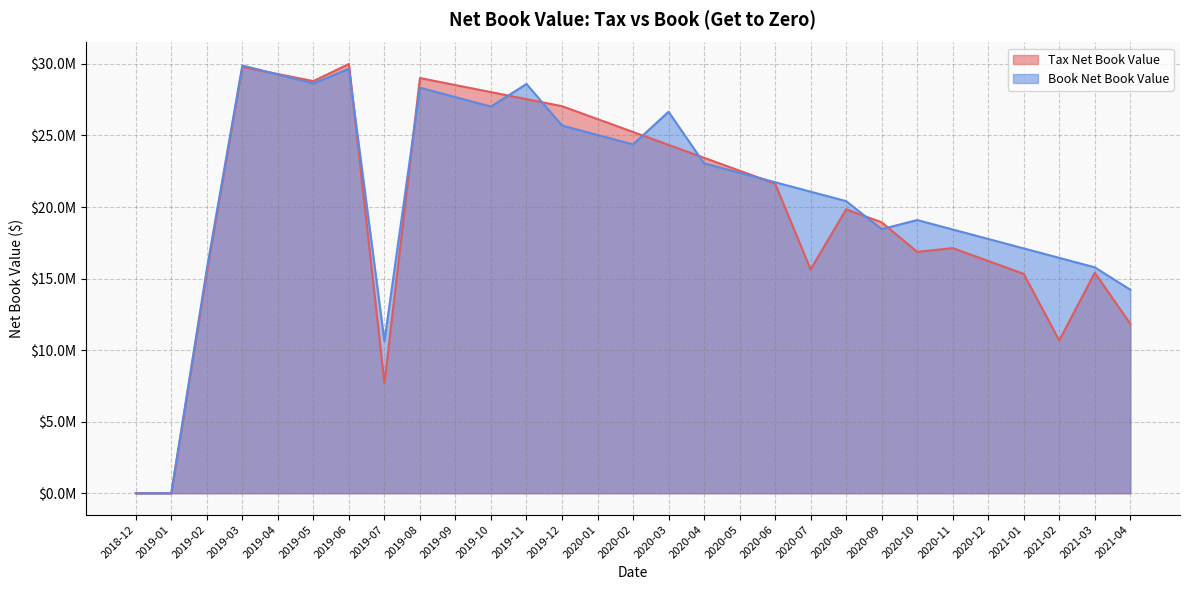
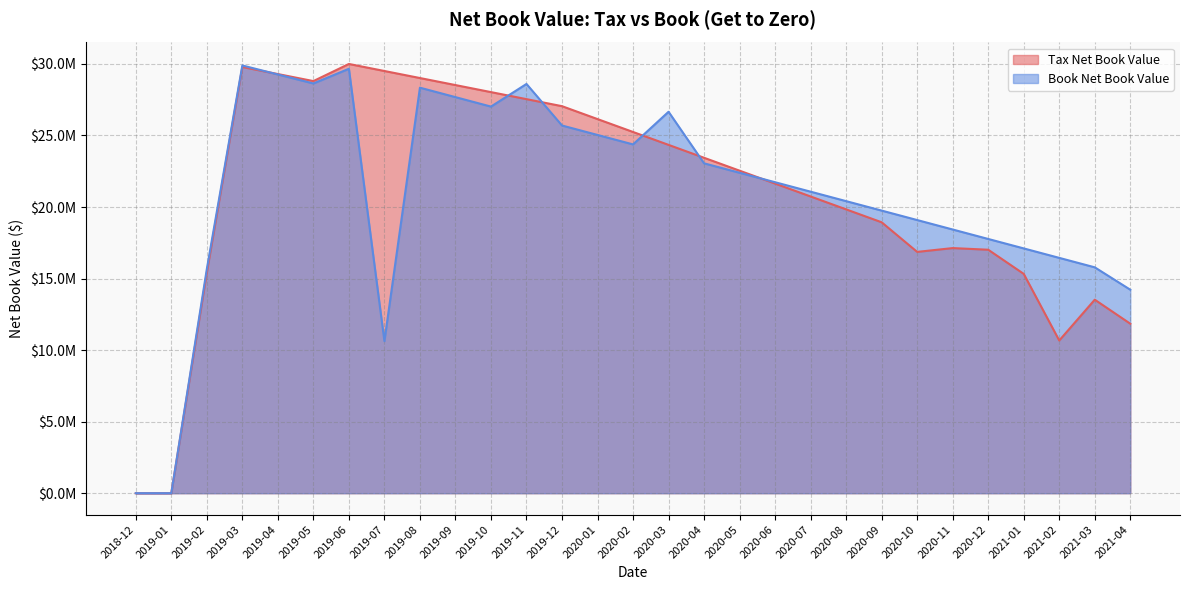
Tax Net Book Value, 2019-07: $7700000 -> $29500000
Tax Net Book Value, 2020-07: $15600000 -> $20700000
Book Net Book Value, 2020-09: $18500000 -> $19800000
Tax Net Book Value, 2020-12: $16200000 -> $17000000
Tax Net Book Value, 2021-03: $15400000 -> $13500000
